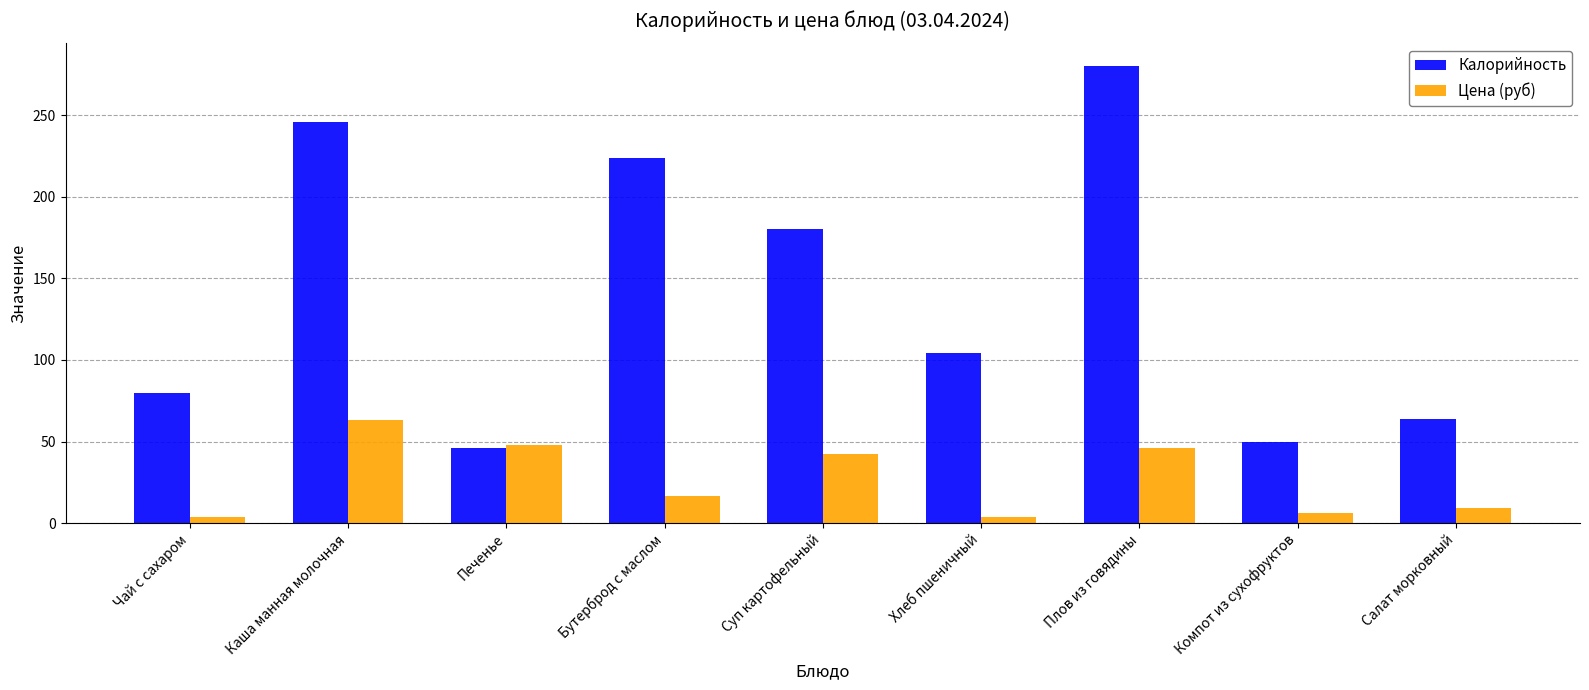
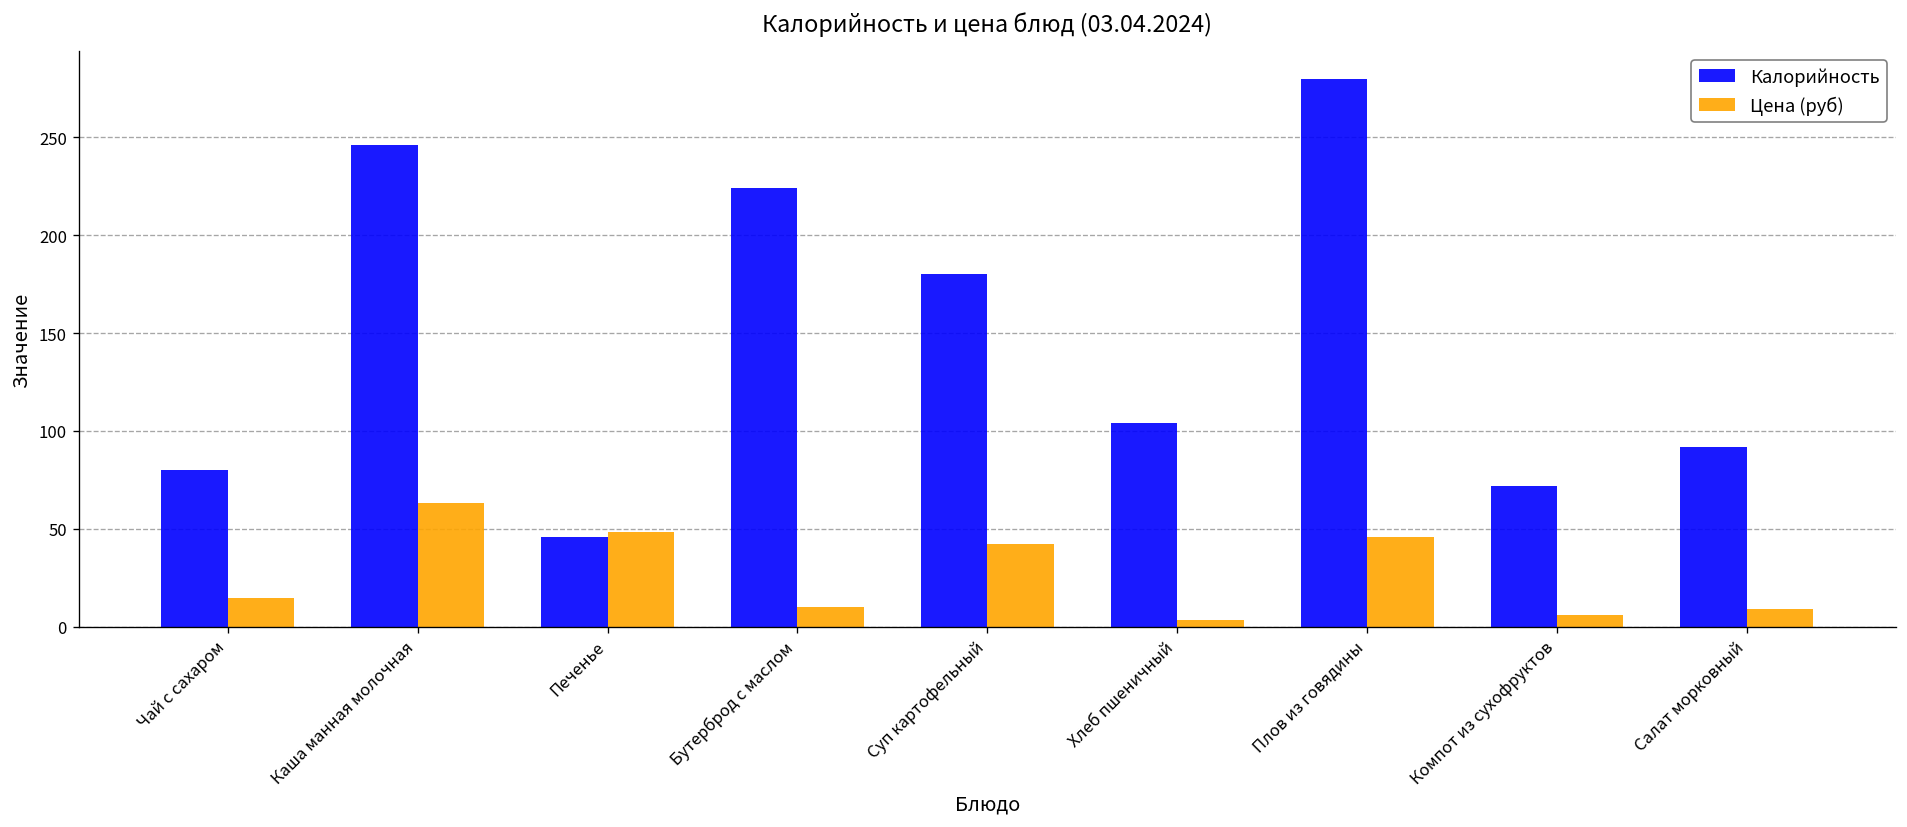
Цена (руб), Чай с сахаром: 3 -> 15
Цена (руб), Бутерброд с маслом: 17 -> 10
Калорийность, Компот из сухофруктов: 50 -> 72
Калорийность, Салат морковный: 64 -> 92
